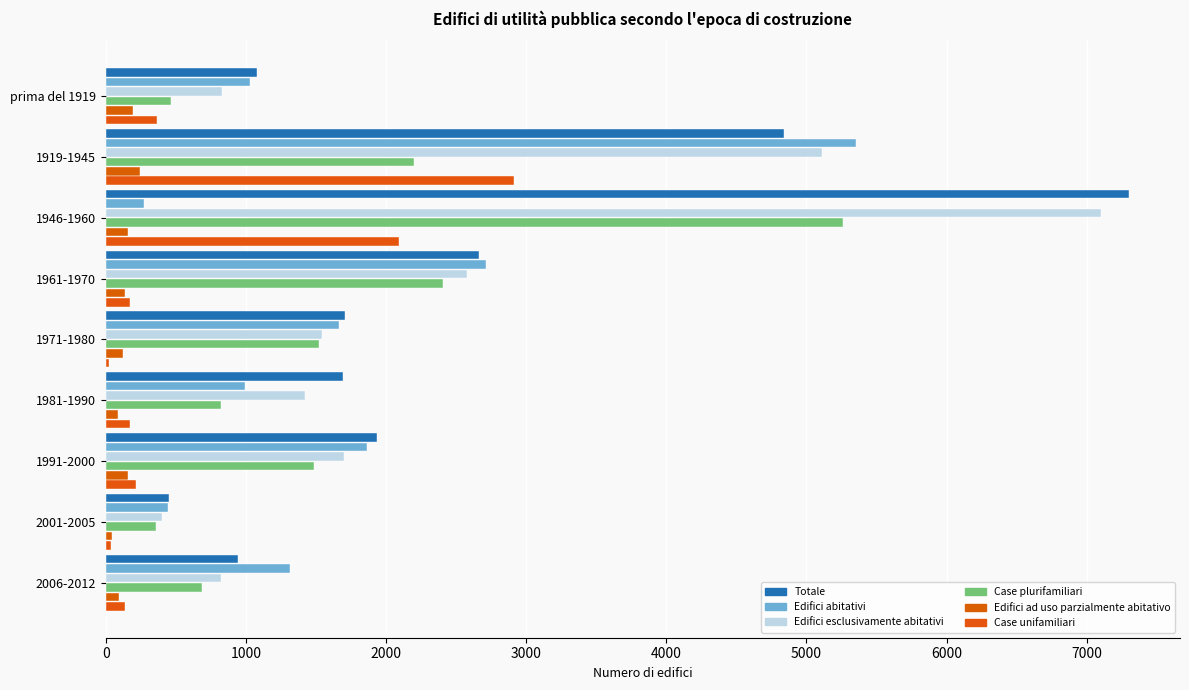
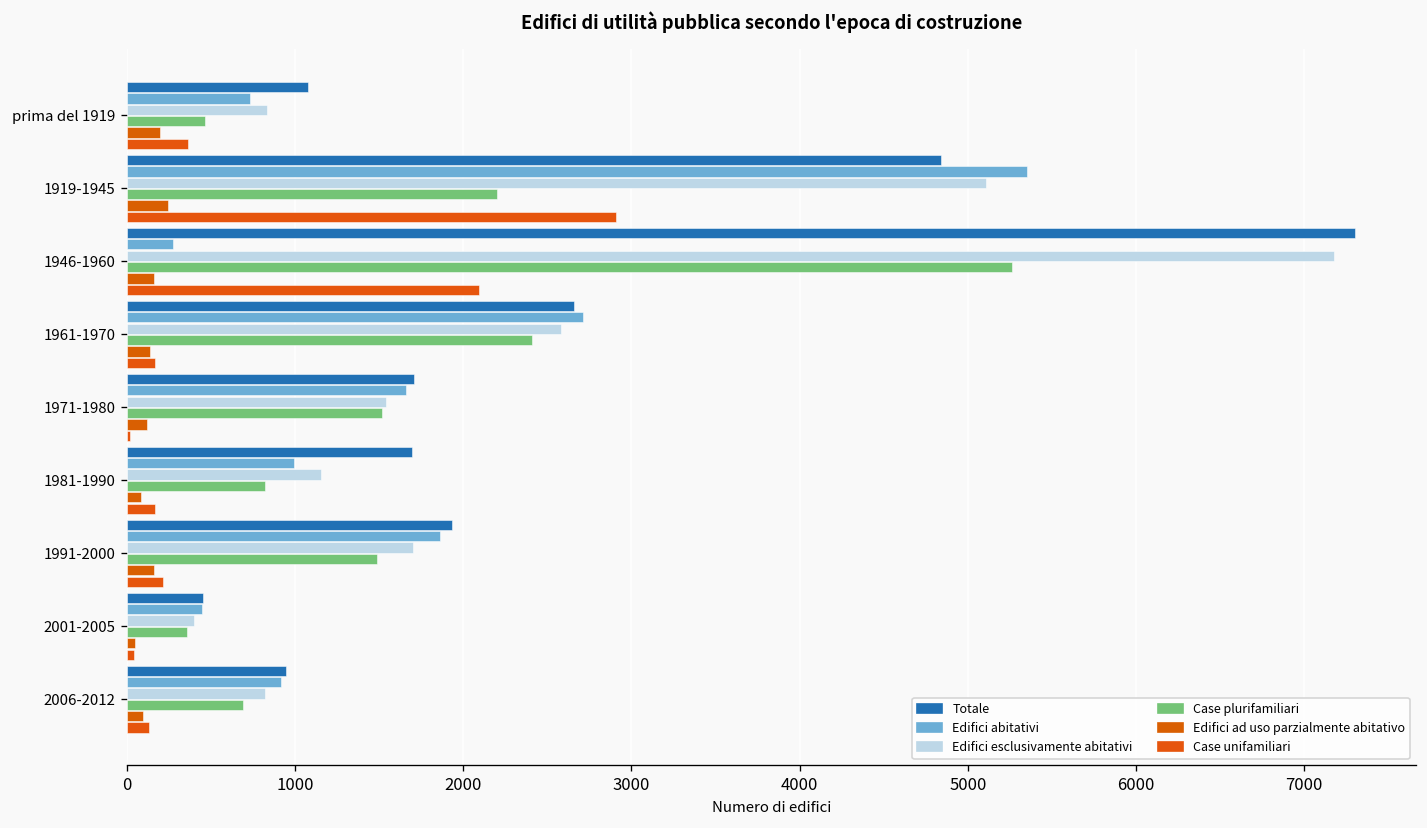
Edifici abitativi, prima del 1919: 1030 -> 730
Edifici esclusivamente abitativi, 1946-1960: 7100 -> 7180
Edifici esclusivamente abitativi, 1981-1990: 1430 -> 1160
Edifici abitativi, 2006-2012: 1310 -> 920
